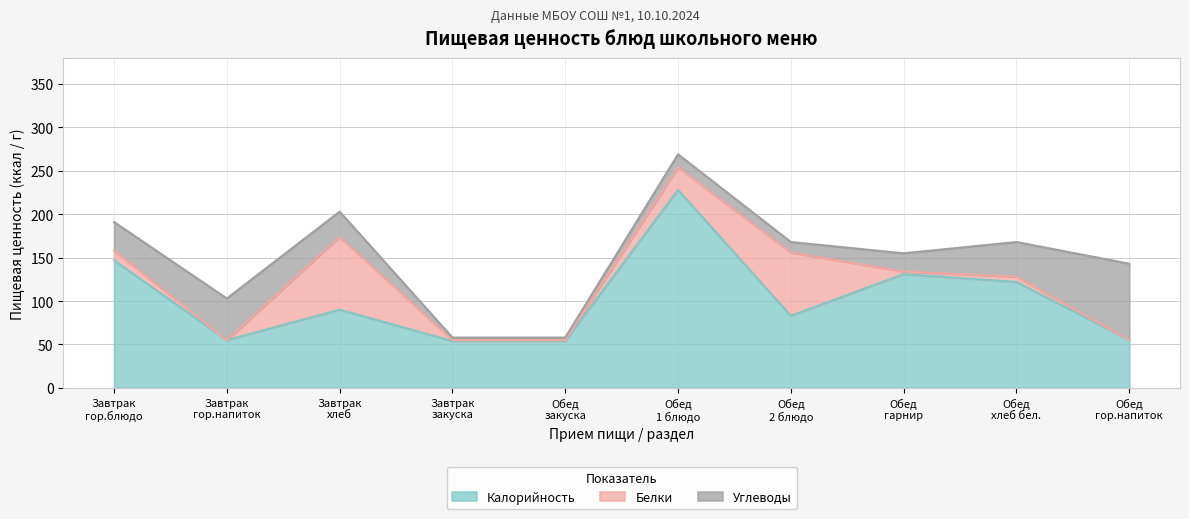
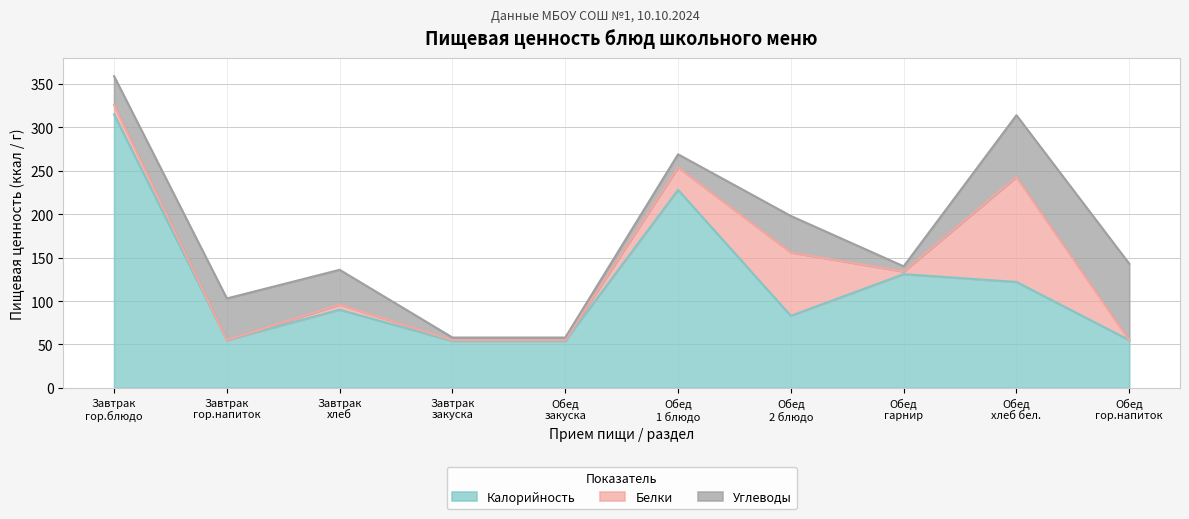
Калорийность, Завтрак гор.блюдо: 150 -> 320
Белки, Завтрак хлеб: 80 -> 10
Углеводы, Завтрак хлеб: 30 -> 40
Углеводы, Обед 2 блюдо: 10 -> 40
Углеводы, Обед гарнир: 20 -> 10
Белки, Обед хлеб бел.: 10 -> 120
Углеводы, Обед хлеб бел.: 40 -> 70
